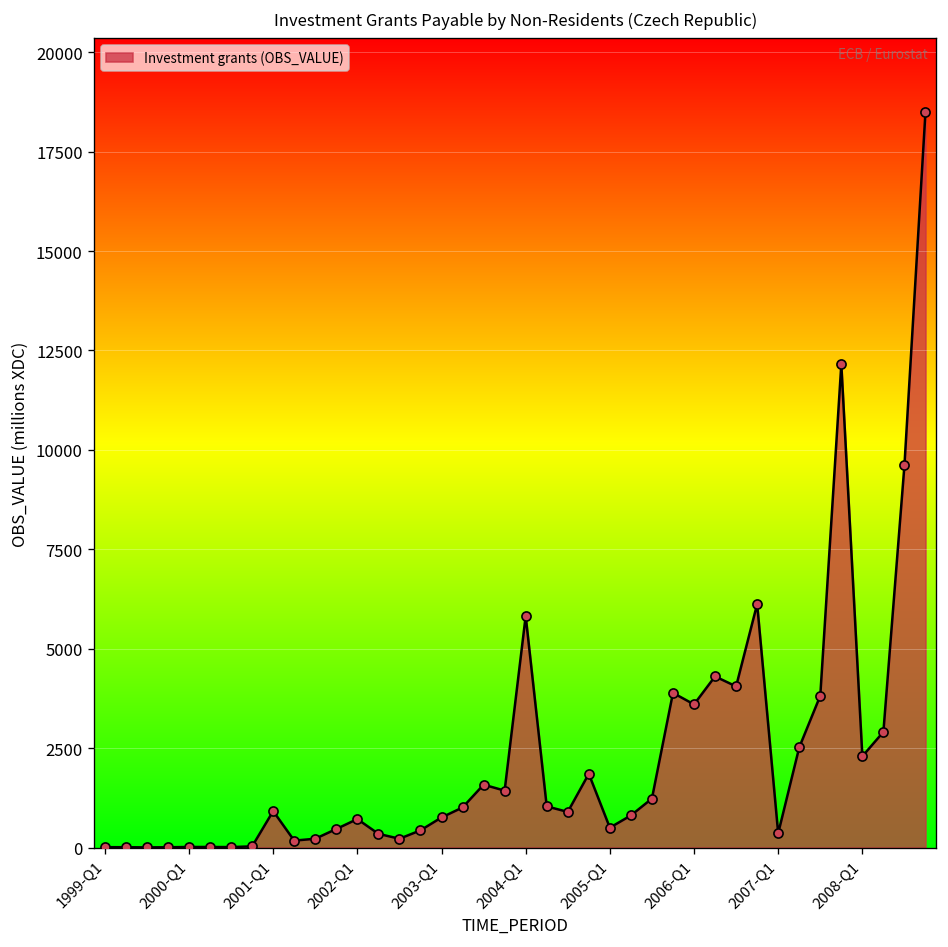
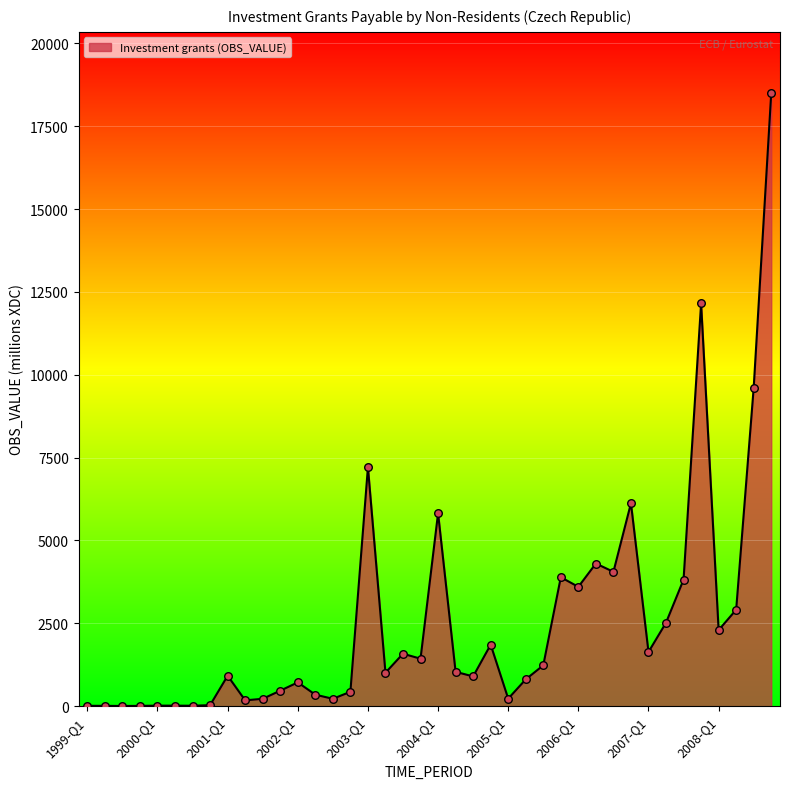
2003-Q1: 800 -> 7200
2005-Q1: 500 -> 200
2007-Q1: 400 -> 1600
